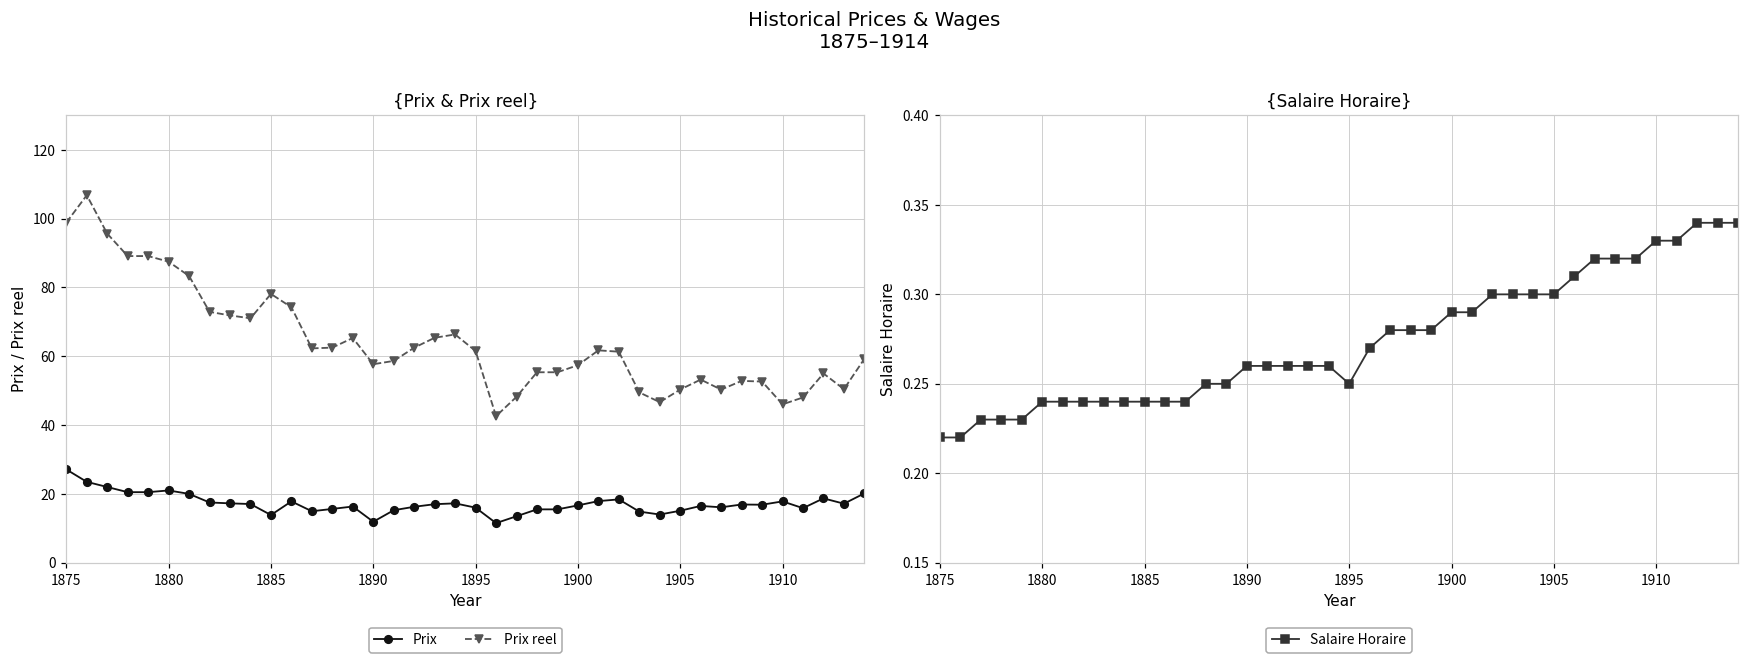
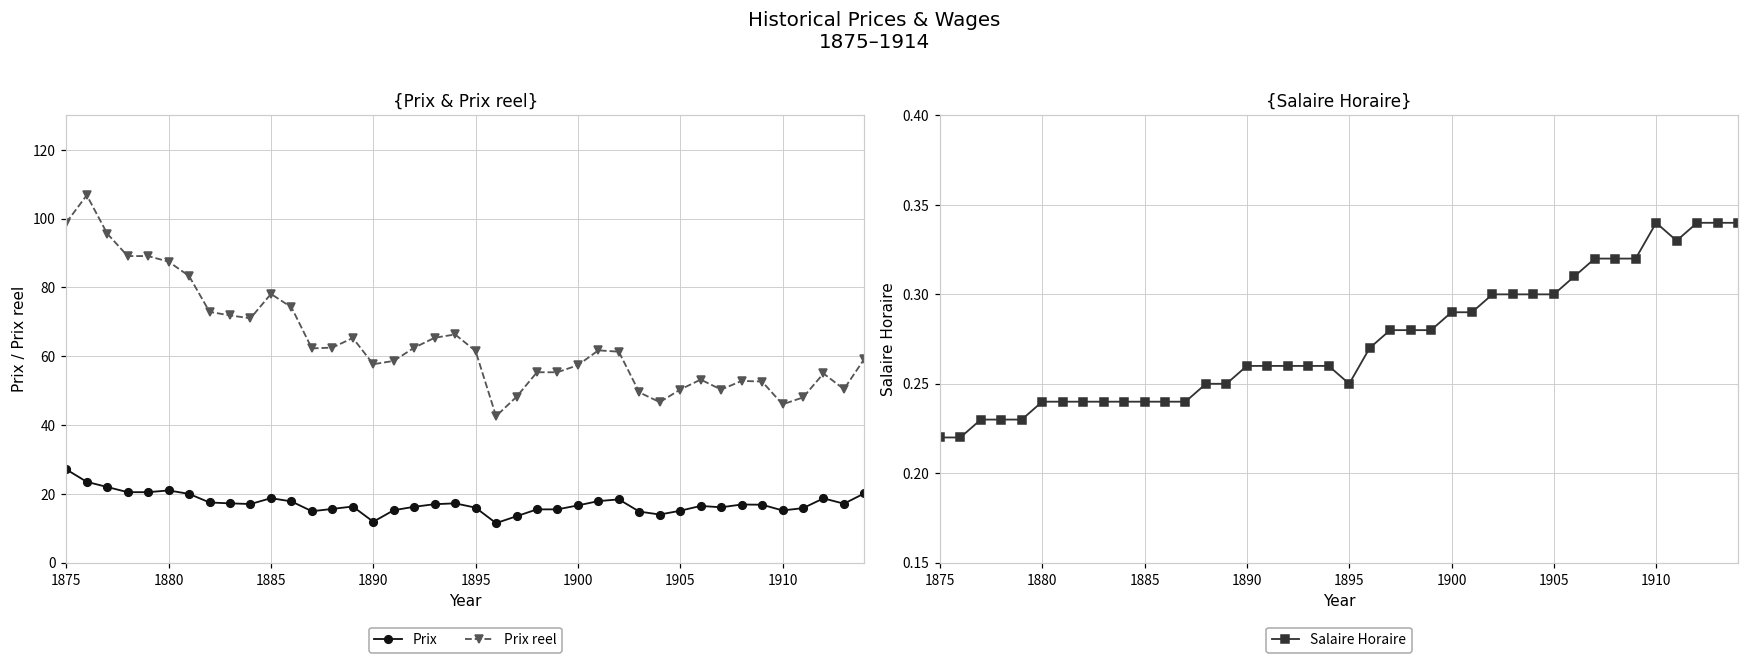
{Prix & Prix reel}, Prix, 1885: 14 -> 19
{Prix & Prix reel}, Prix, 1910: 18 -> 15
{Salaire Horaire}, 1910: 0.33 -> 0.34
